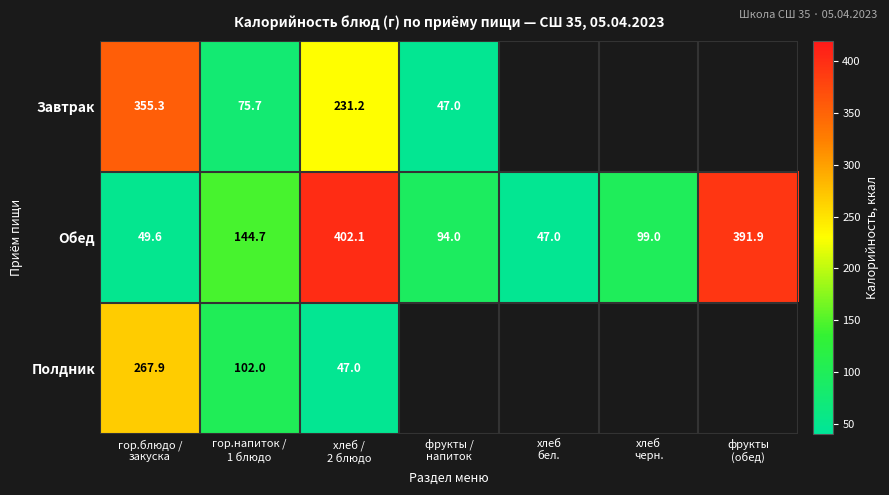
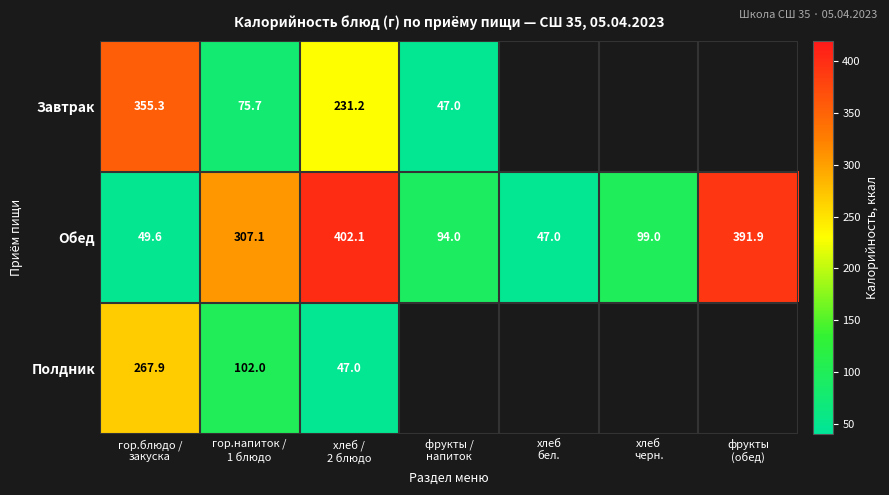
Обед, гор.напиток / 1 блюдо: 144.7 -> 307.1
